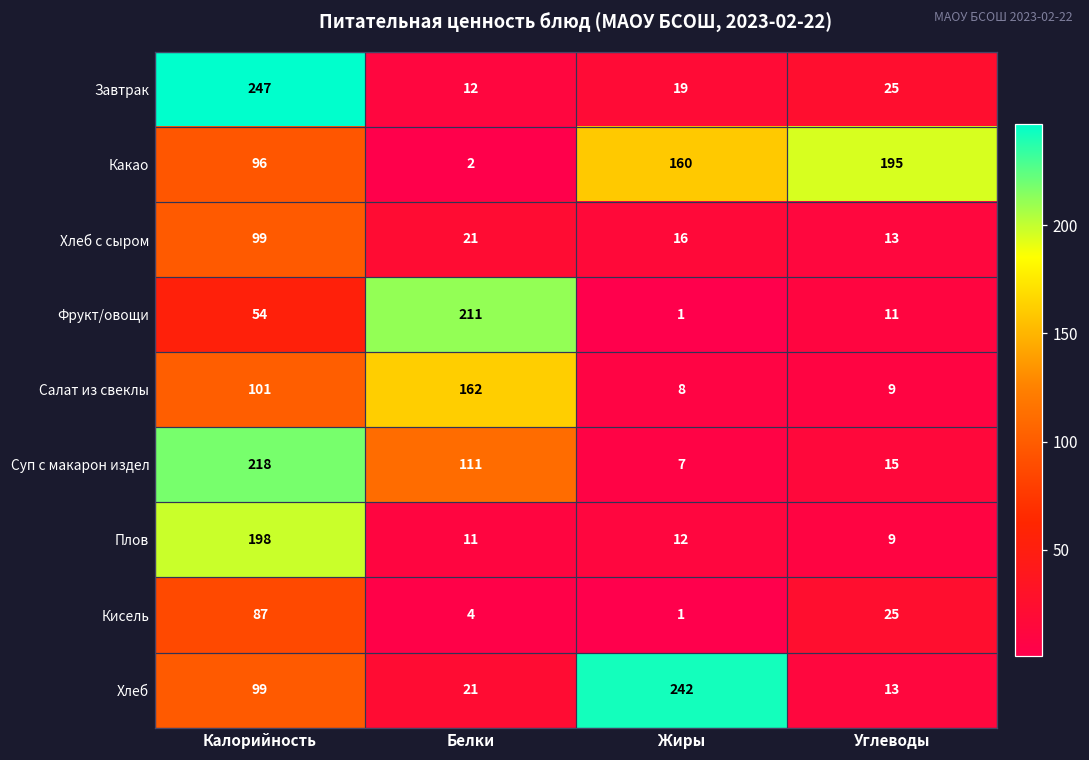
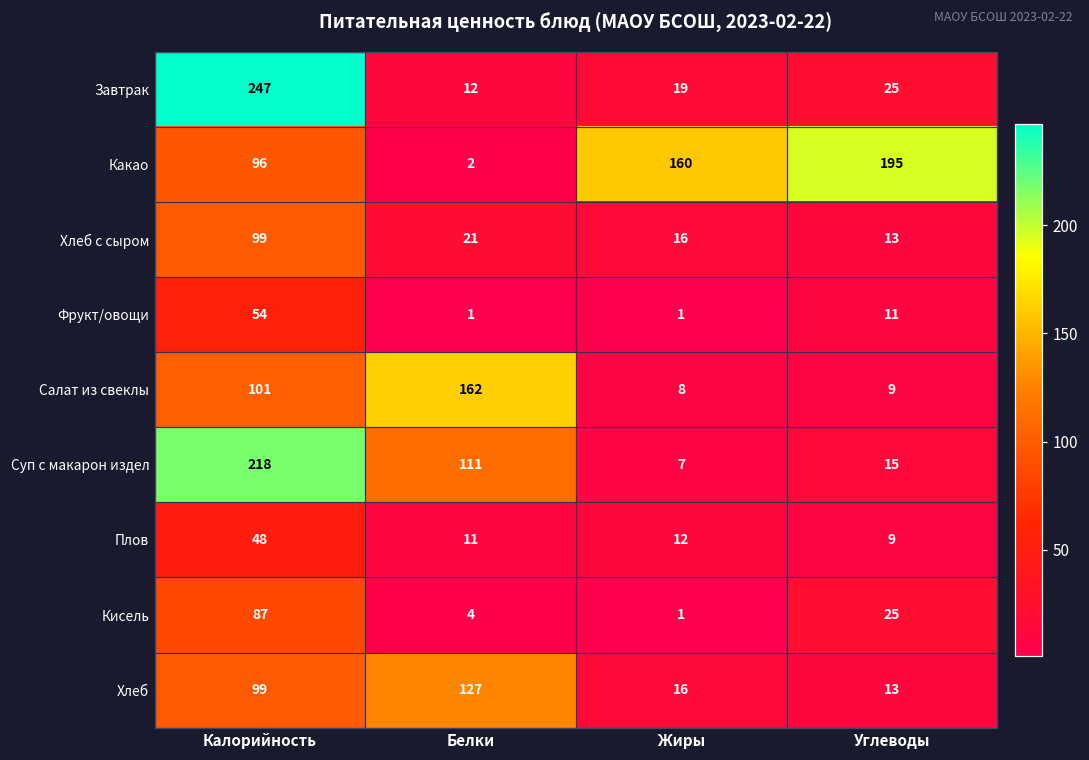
Фрукт/овощи, Белки: 211 -> 1
Плов, Калорийность: 198 -> 48
Хлеб, Белки: 21 -> 127
Хлеб, Жиры: 242 -> 16
